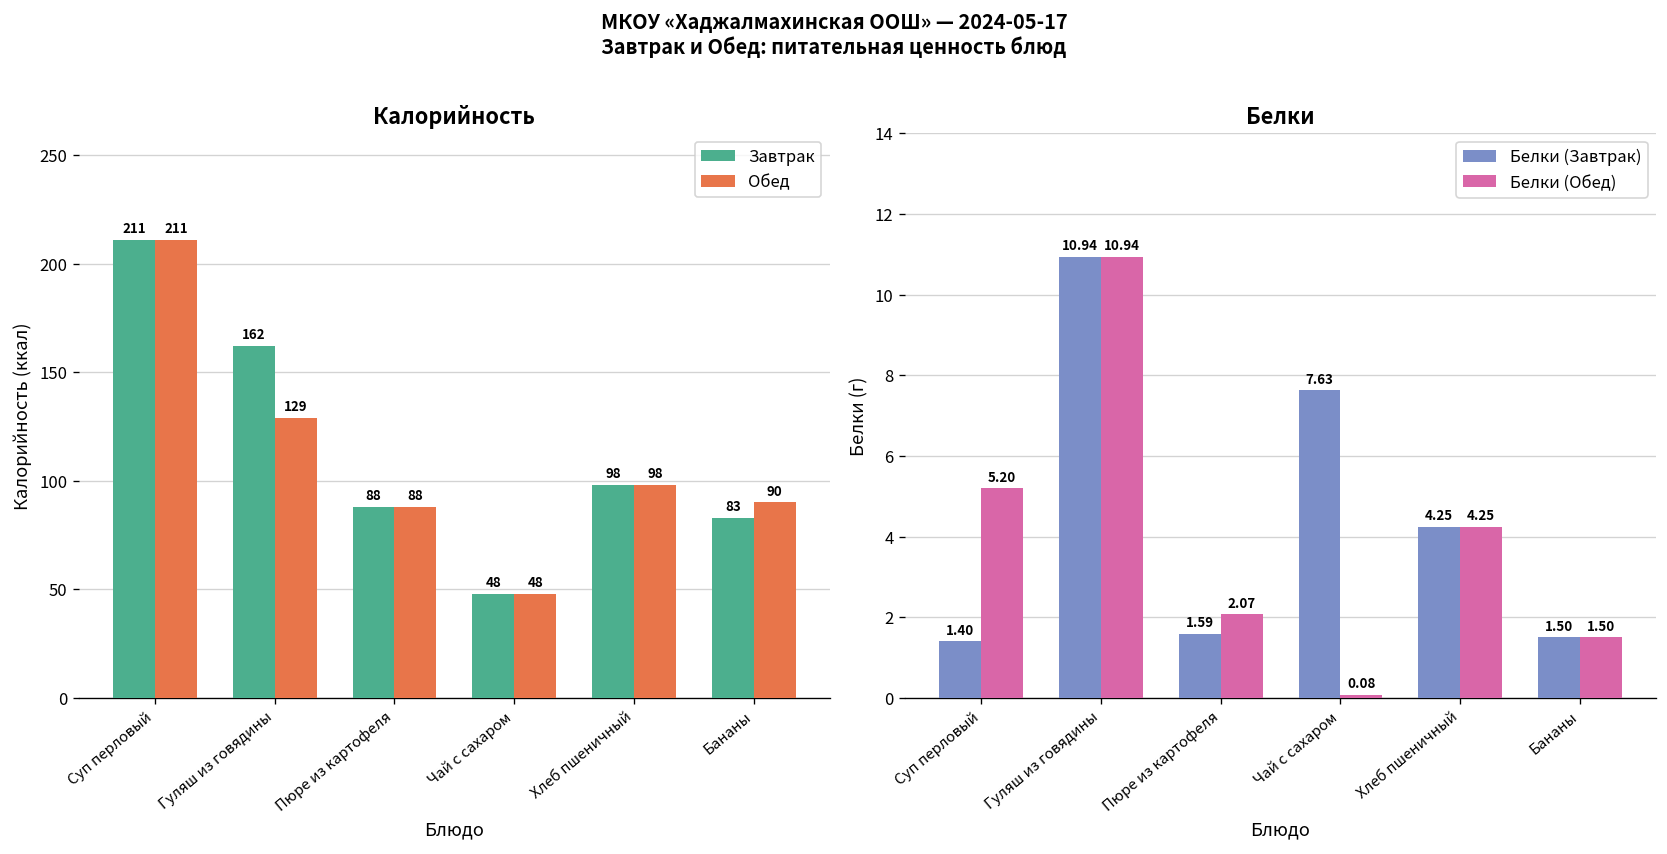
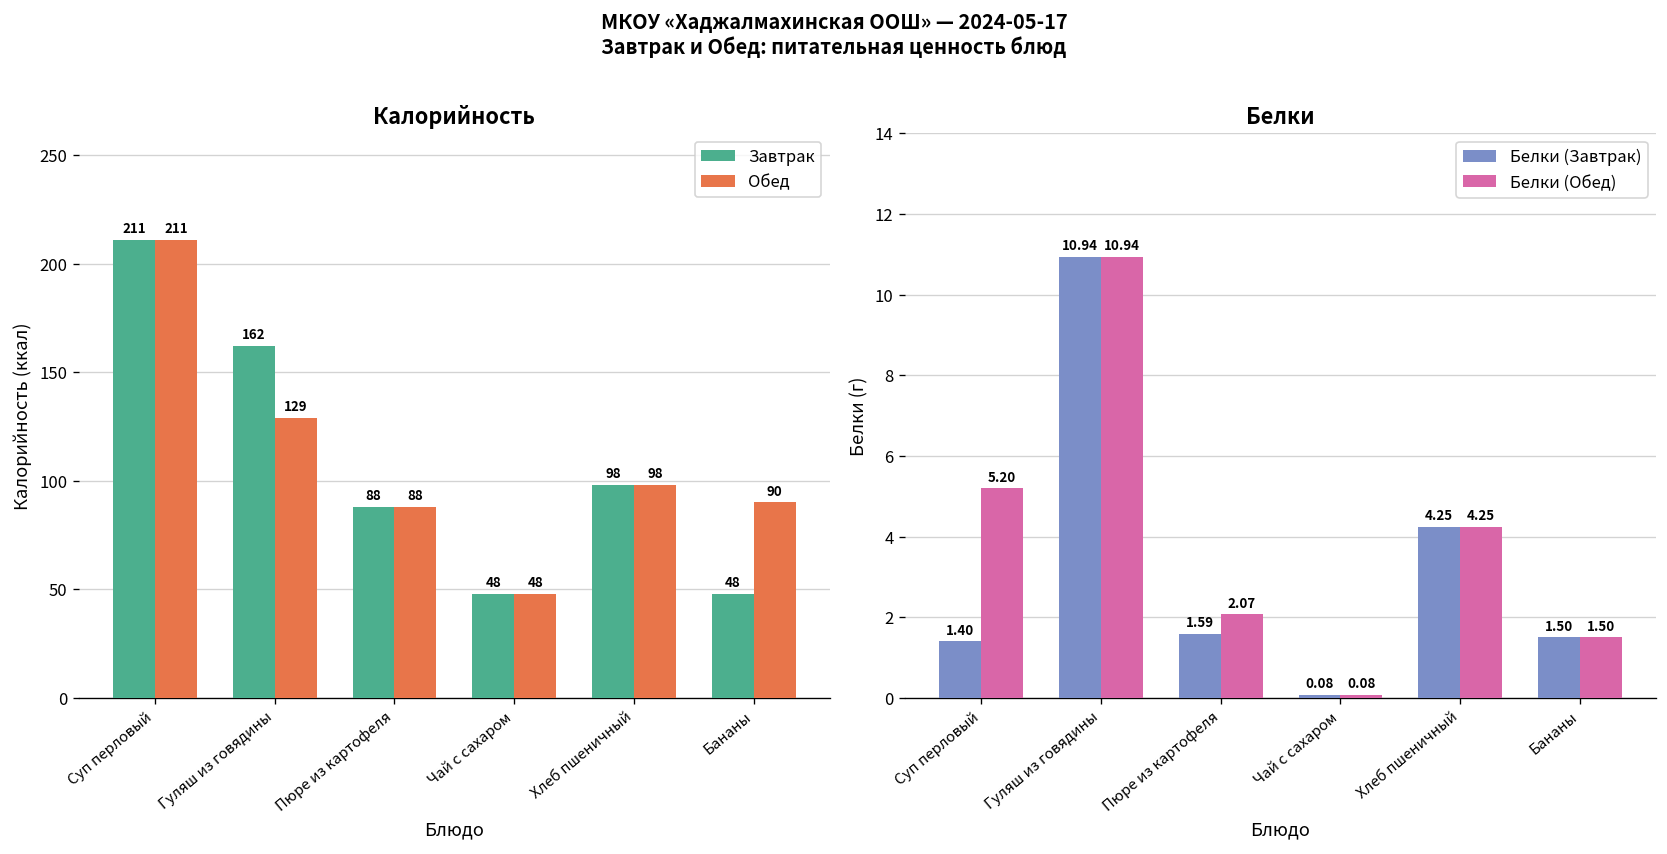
Калорийность, Завтрак, Бананы: 83 -> 48
Белки, Белки (Завтрак), Чай с сахаром: 7.63 -> 0.08
